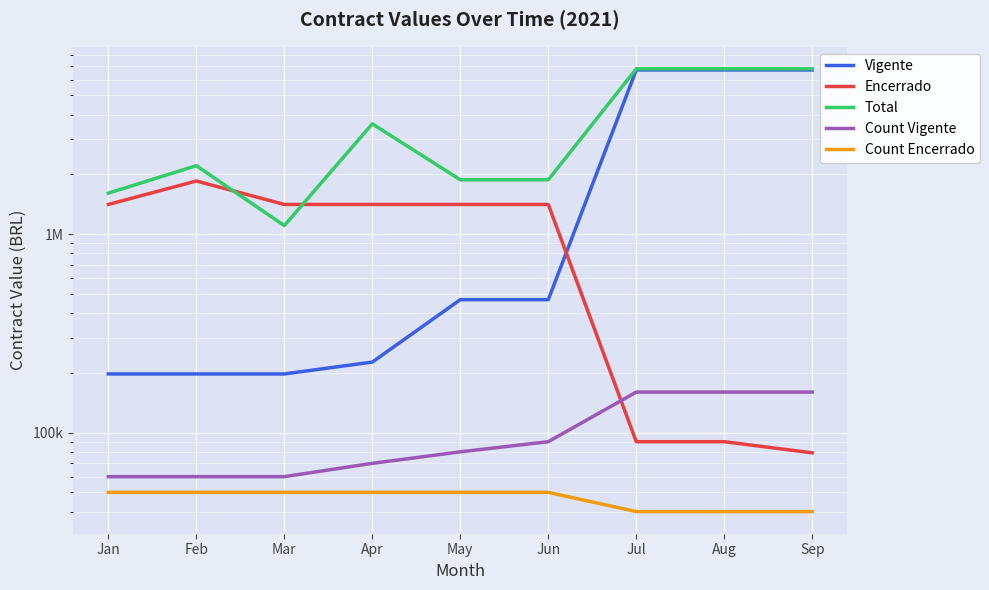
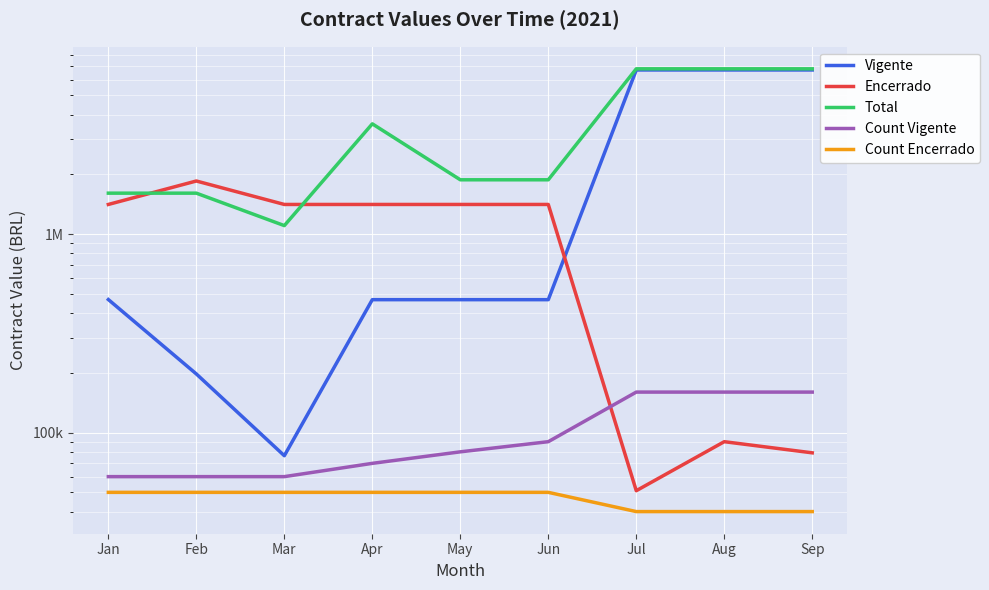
Vigente, Jan: 200000 -> 470000
Total, Feb: 2200000 -> 1600000
Vigente, Mar: 200000 -> 76000
Vigente, Apr: 230000 -> 470000
Encerrado, Jul: 90000 -> 51000
